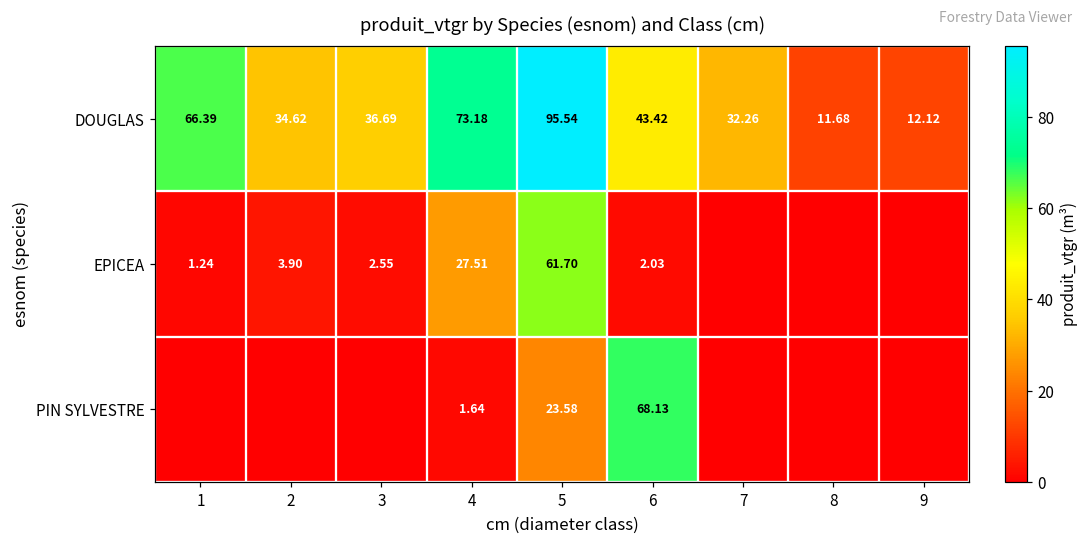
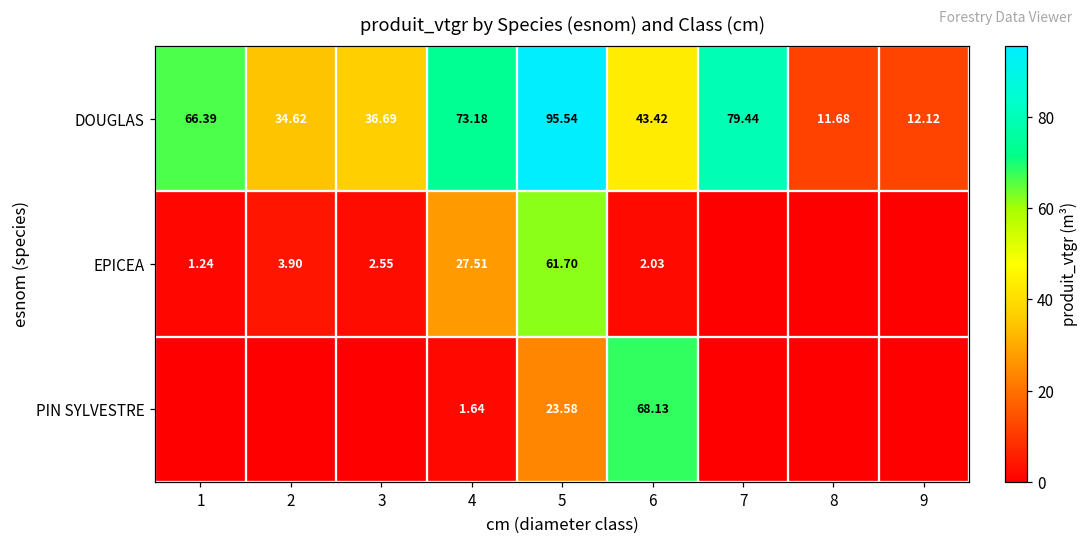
DOUGLAS, 7: 32.26 -> 79.44
